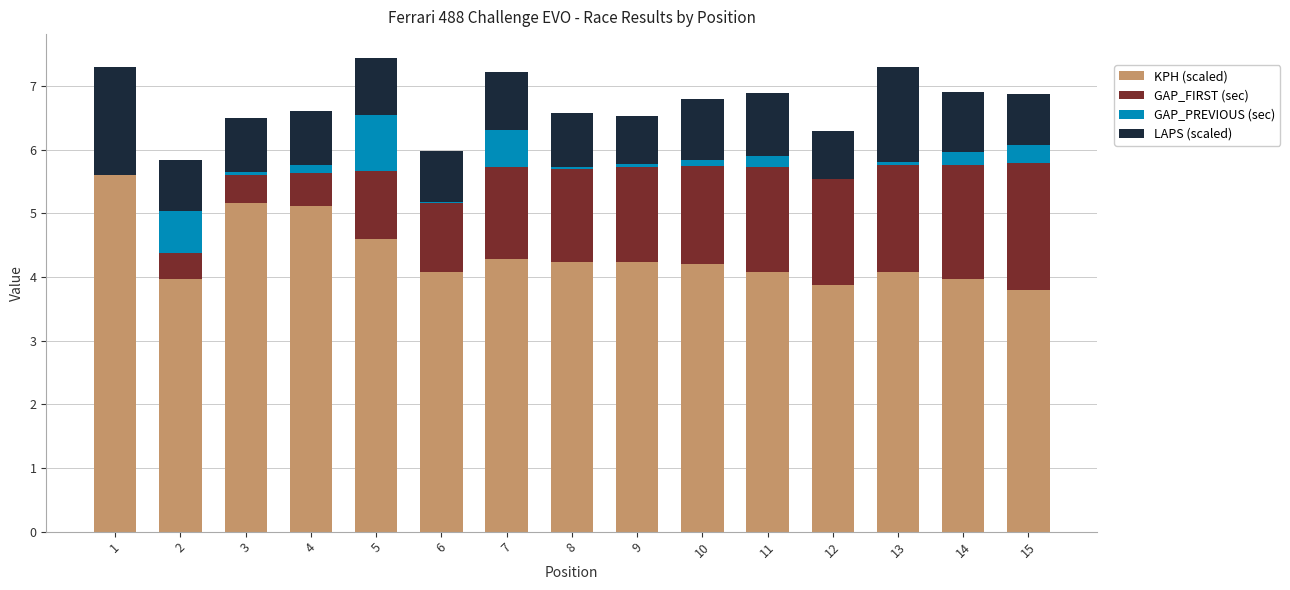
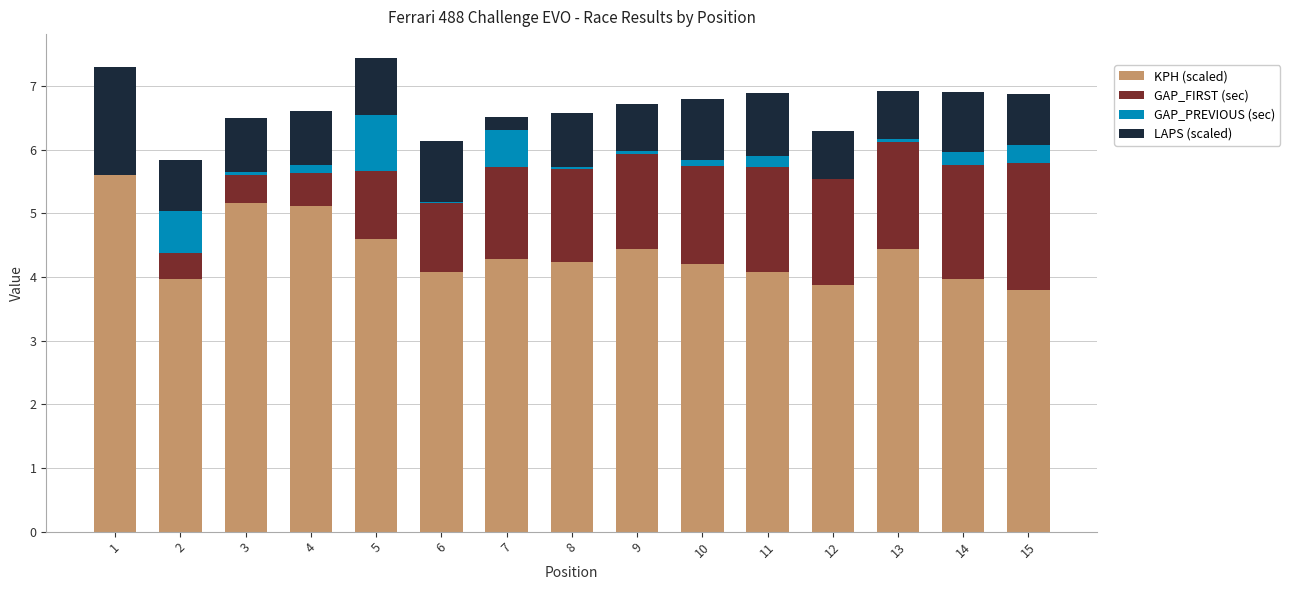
LAPS (scaled), 6: 0.8 -> 1.0
LAPS (scaled), 7: 0.9 -> 0.2
KPH (scaled), 9: 4.2 -> 4.4
KPH (scaled), 13: 4.1 -> 4.4
LAPS (scaled), 13: 1.5 -> 0.8
